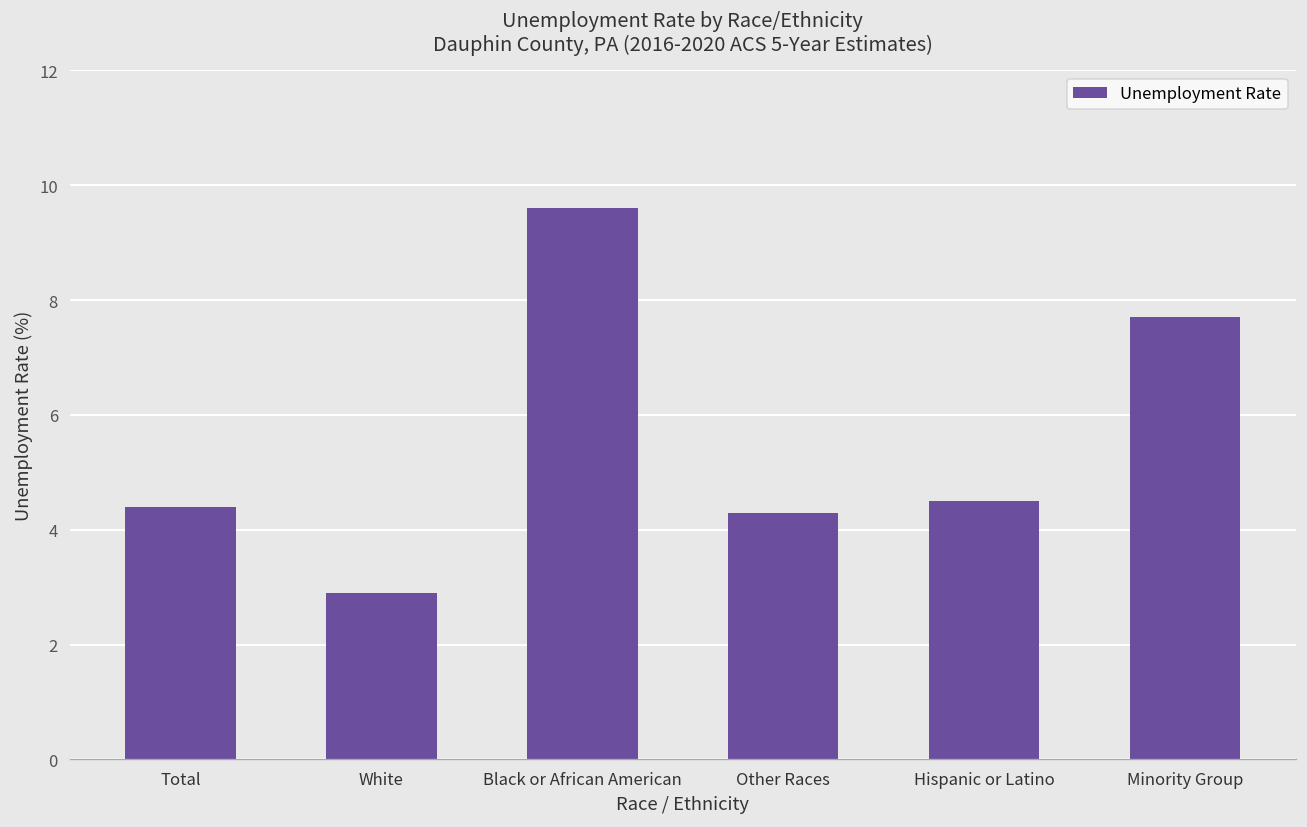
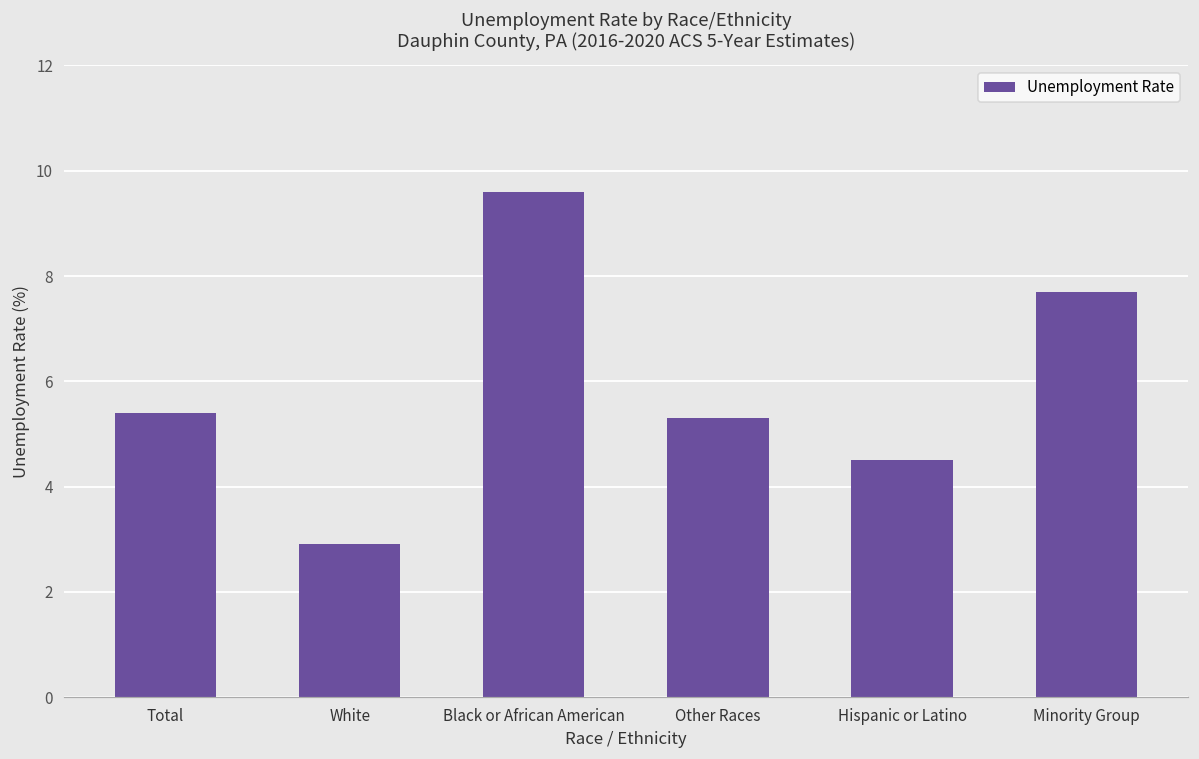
Total: 4.4 -> 5.4
Other Races: 4.3 -> 5.3
